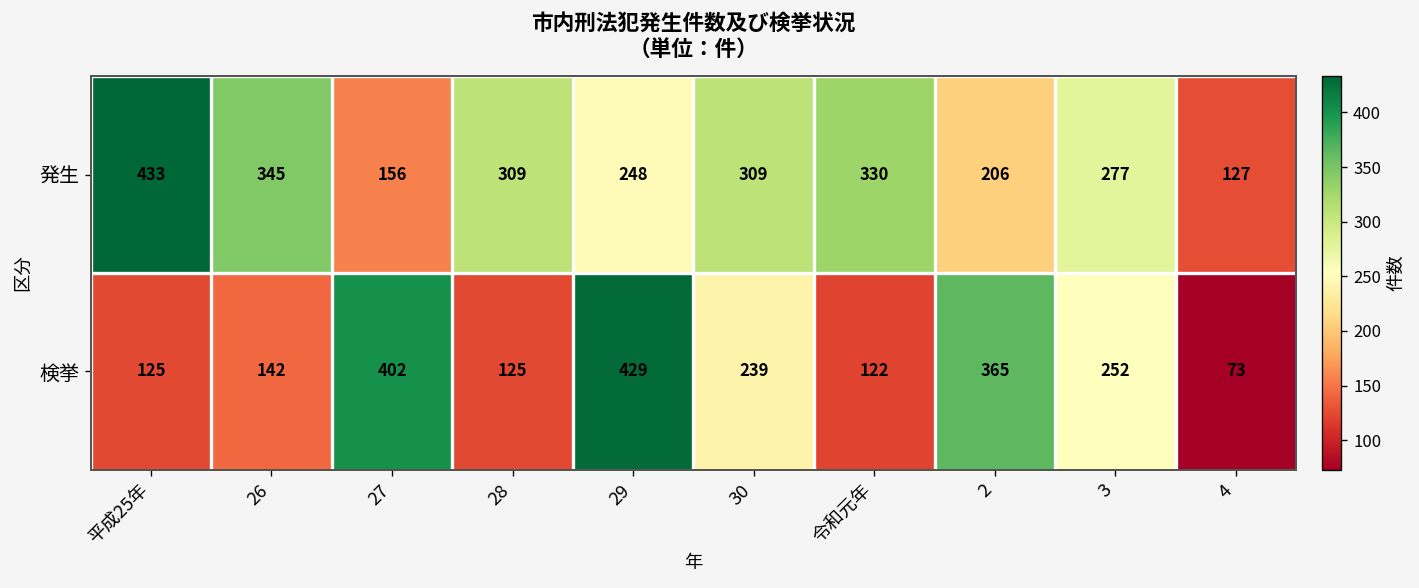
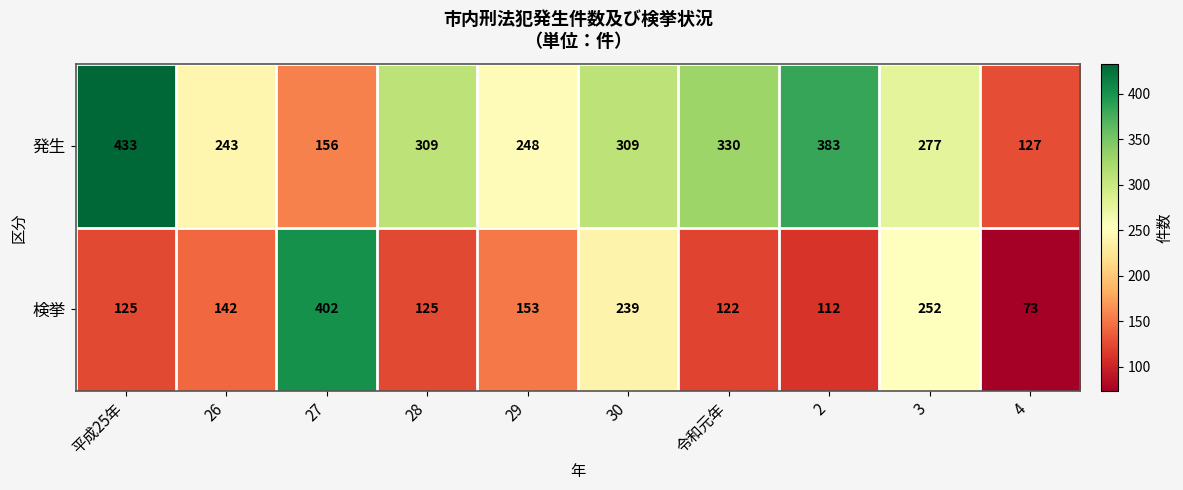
発生, 26: 345 -> 243
発生, 2: 206 -> 383
検挙, 29: 429 -> 153
検挙, 2: 365 -> 112
